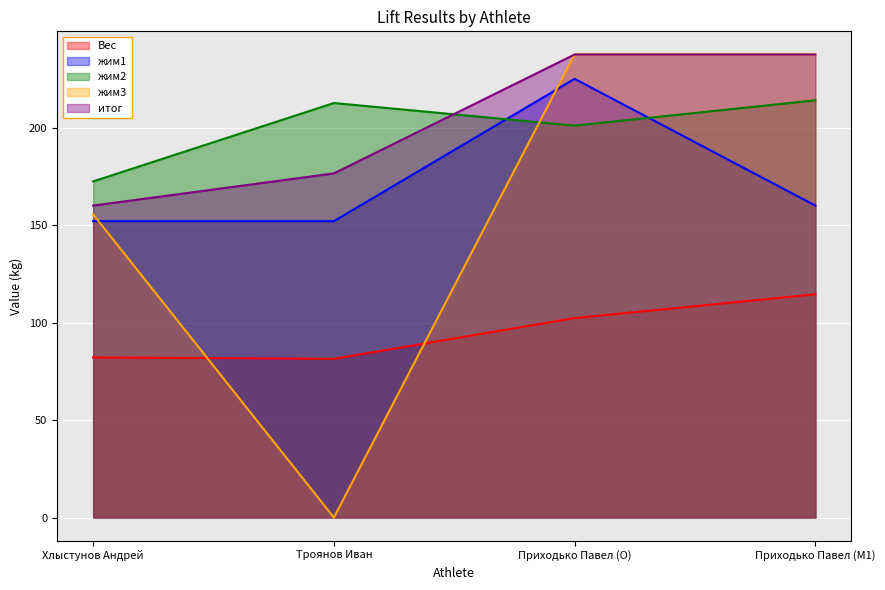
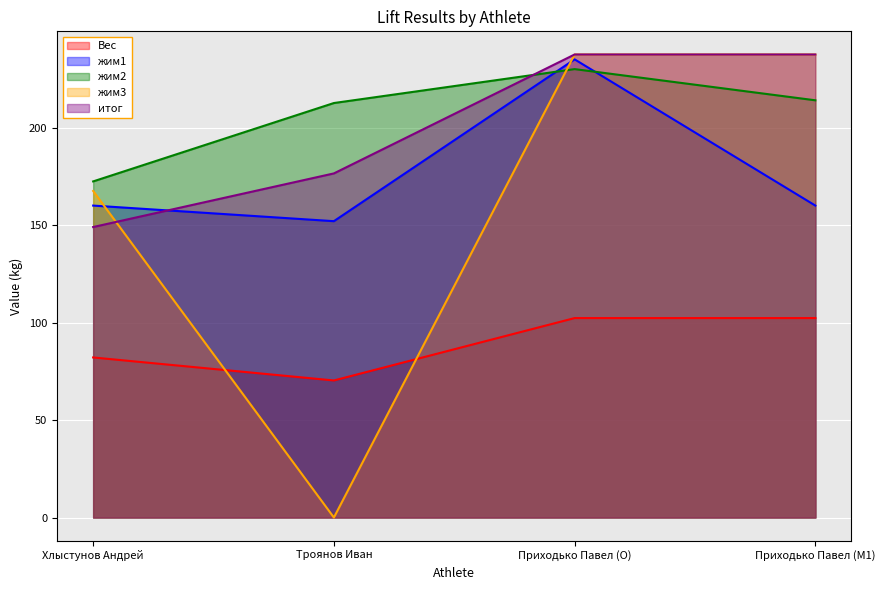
жим1, Хлыстунов Андрей: 152 -> 160
жим3, Хлыстунов Андрей: 156 -> 168
итог, Хлыстунов Андрей: 160 -> 149
Вес, Троянов Иван: 81 -> 70
жим1, Приходько Павел (O): 225 -> 235
жим2, Приходько Павел (O): 201 -> 230
Вес, Приходько Павел (M1): 115 -> 102
